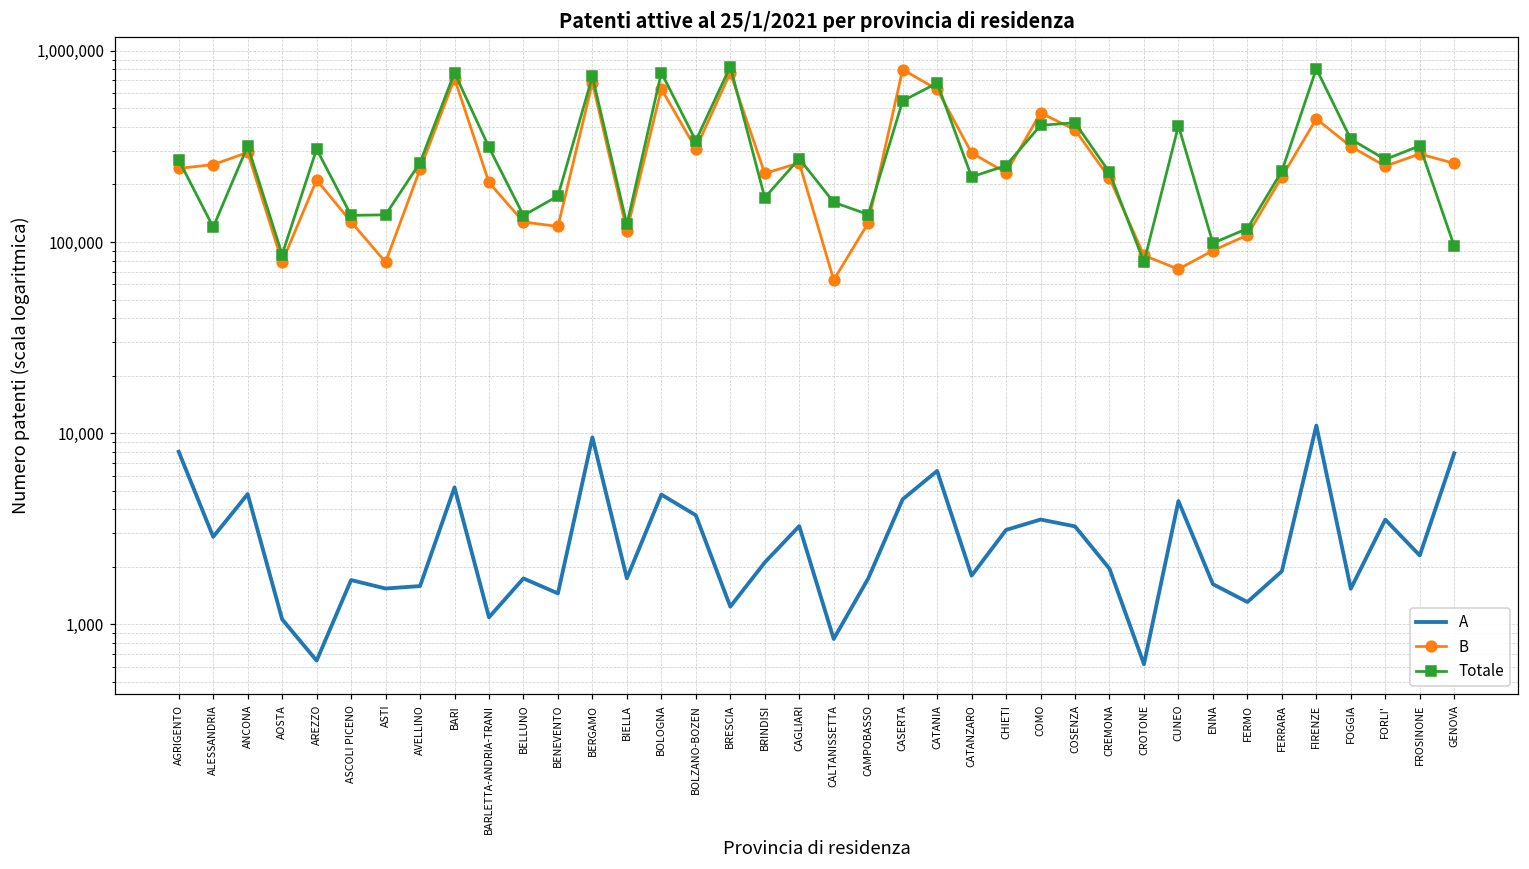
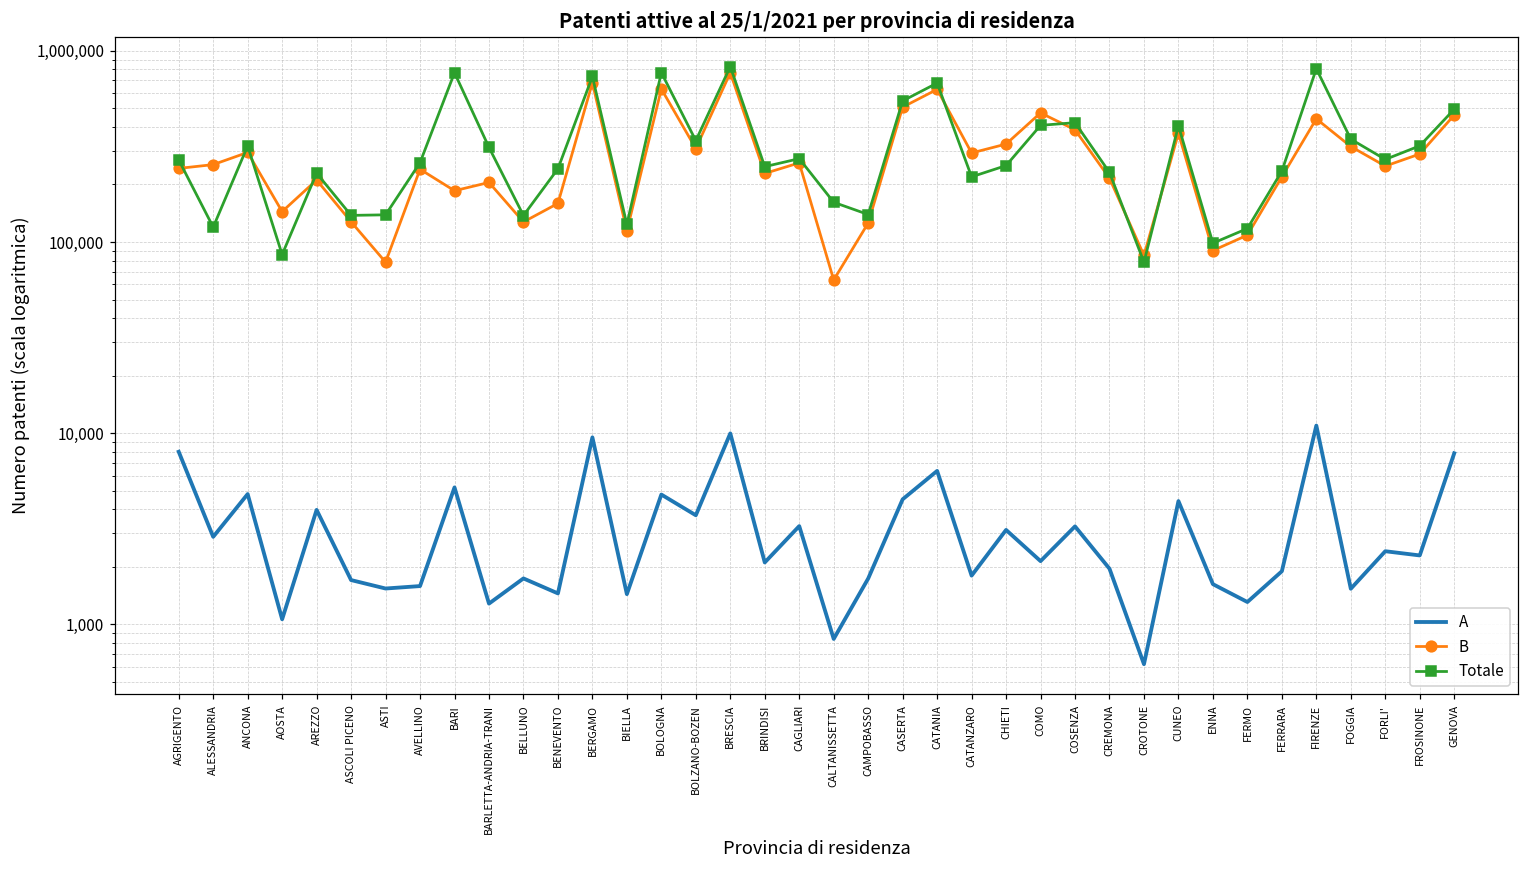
B, AOSTA: 80,000 -> 140,000
A, AREZZO: 650 -> 4,000
Totale, AREZZO: 310,000 -> 230,000
B, BARI: 720,000 -> 190,000
A, BARLETTA-ANDRIA-TRANI: 1,100 -> 1,300
B, BENEVENTO: 120,000 -> 160,000
Totale, BENEVENTO: 170,000 -> 240,000
A, BIELLA: 1,700 -> 1,400
A, BRESCIA: 1,200 -> 10,000
Totale, BRINDISI: 170,000 -> 250,000
B, CASERTA: 800,000 -> 510,000
B, CHIETI: 230,000 -> 330,000
A, COMO: 3,500 -> 2,100
B, CUNEO: 72,000 -> 370,000
A, FORLI': 3,500 -> 2,400
B, GENOVA: 260,000 -> 460,000
Totale, GENOVA: 100,000 -> 490,000
